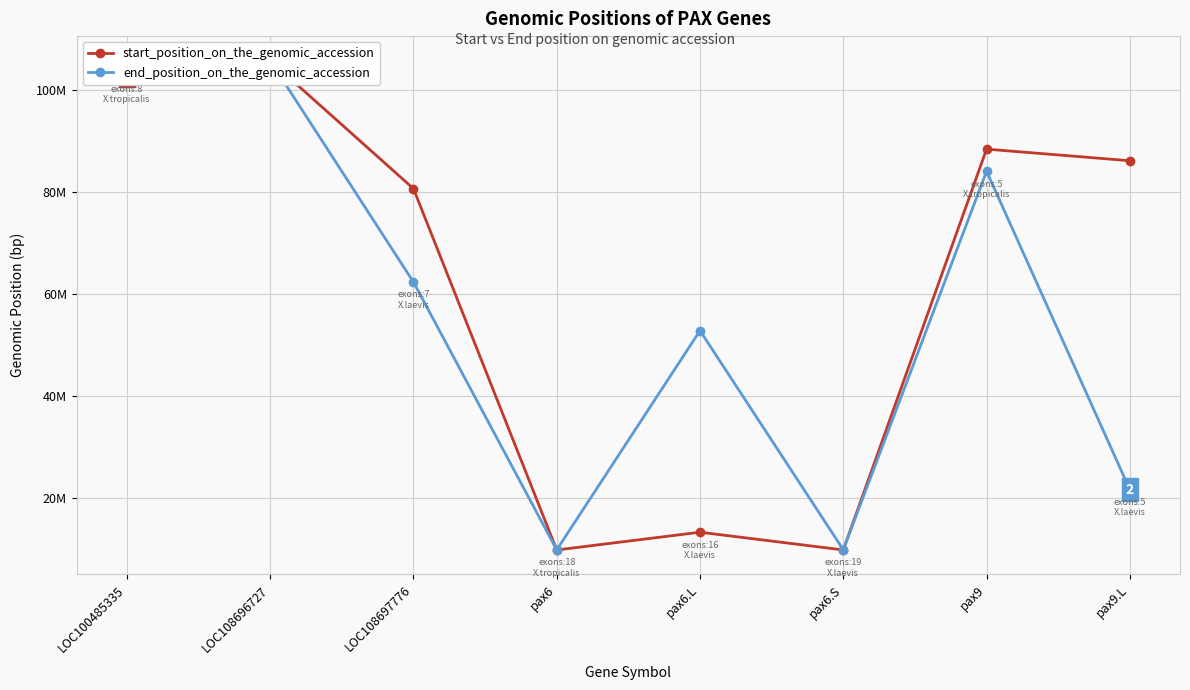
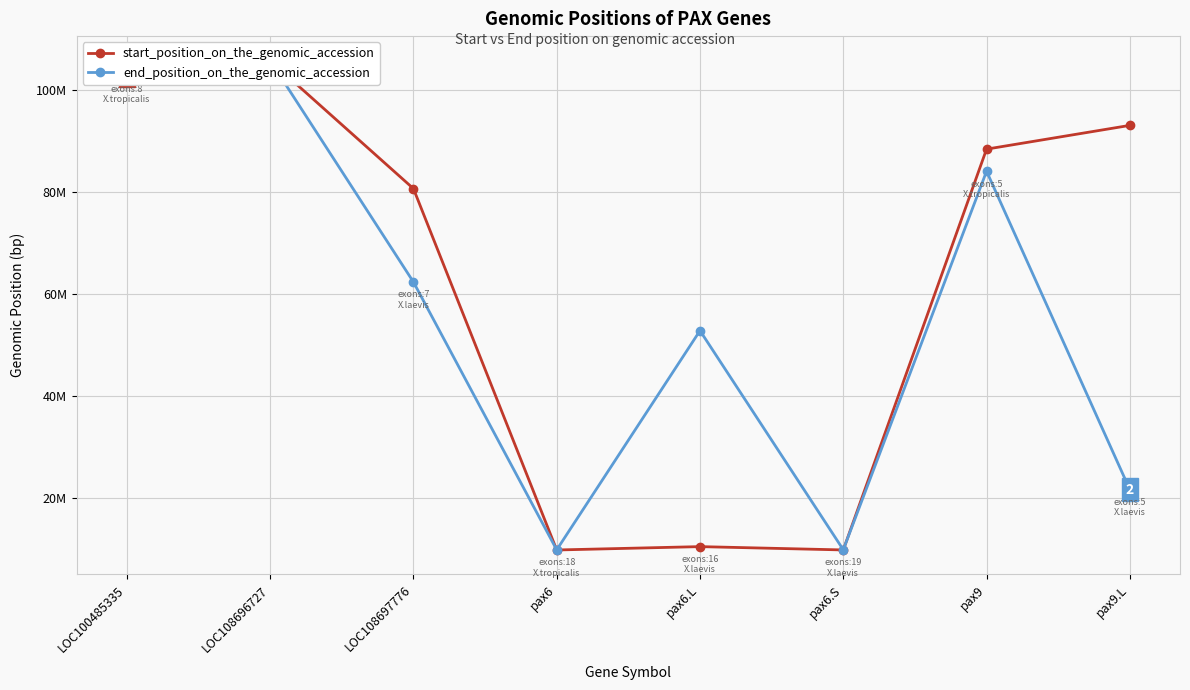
start_position_on_the_genomic_accession, pax6.L: 13000000 -> 10000000
start_position_on_the_genomic_accession, pax9.L: 86000000 -> 93000000
